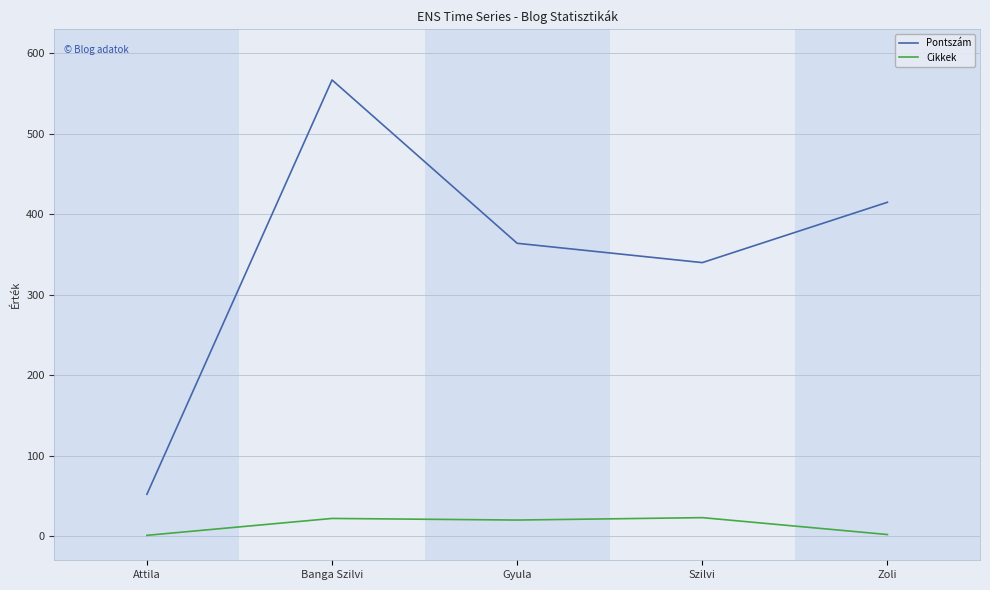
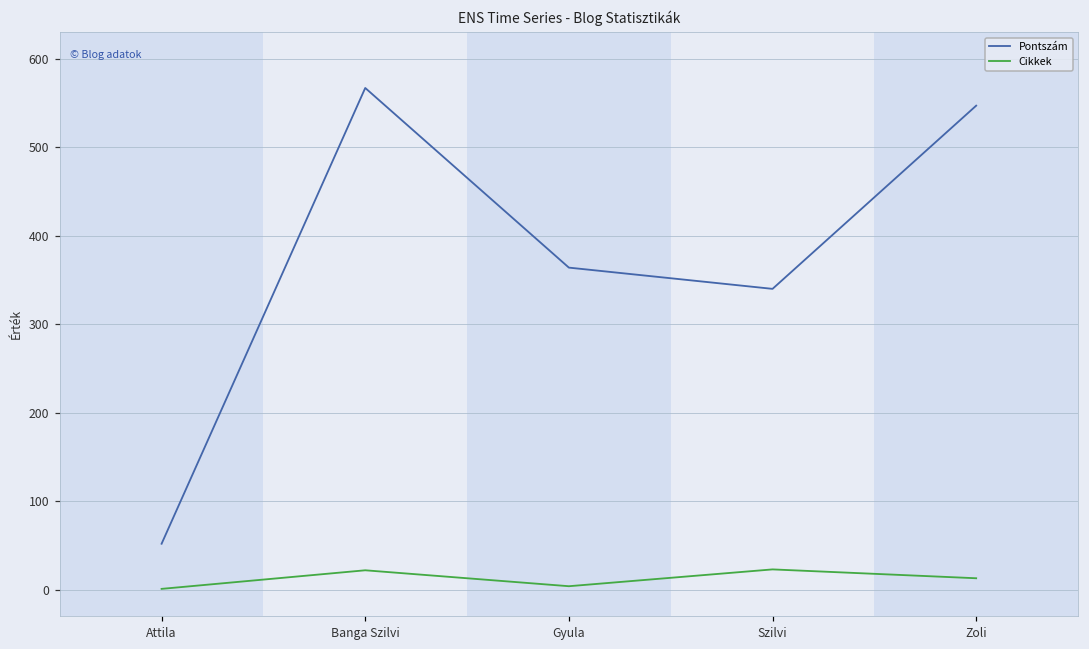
Cikkek, Gyula: 20 -> 0
Pontszám, Zoli: 420 -> 550
Cikkek, Zoli: 0 -> 10
